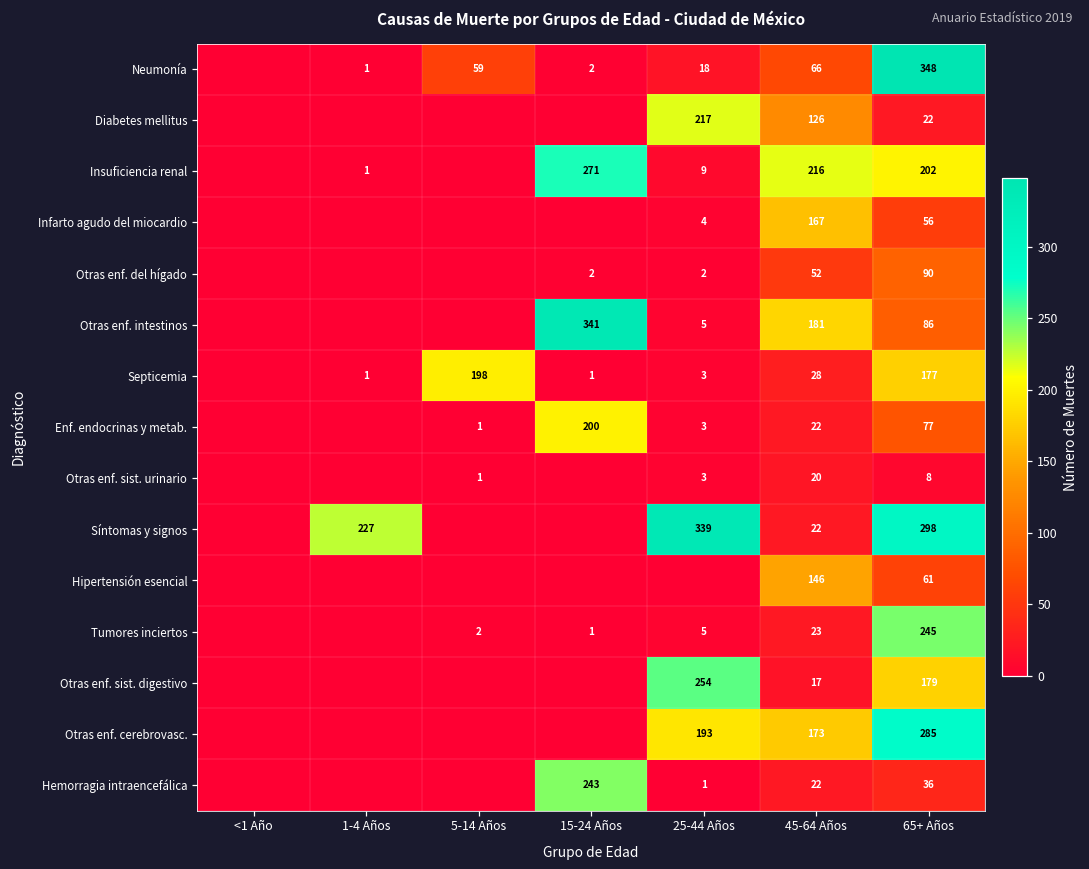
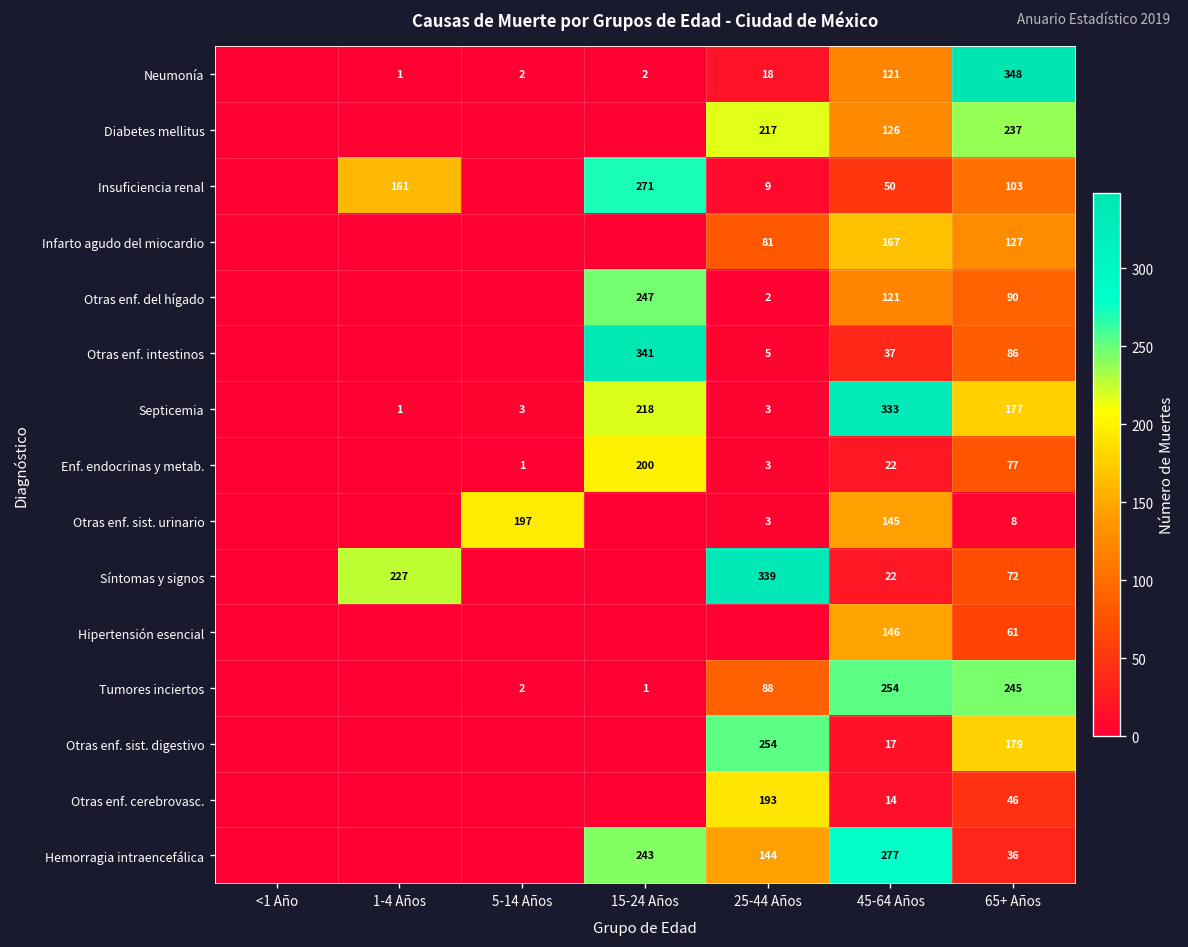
Neumonía, 5-14 Años: 59 -> 2
Neumonía, 45-64 Años: 66 -> 121
Diabetes mellitus, 65+ Años: 22 -> 237
Insuficiencia renal, 1-4 Años: 1 -> 161
Insuficiencia renal, 45-64 Años: 216 -> 50
Insuficiencia renal, 65+ Años: 202 -> 103
Infarto agudo del miocardio, 25-44 Años: 4 -> 81
Infarto agudo del miocardio, 65+ Años: 56 -> 127
Otras enf. del hígado, 15-24 Años: 2 -> 247
Otras enf. del hígado, 45-64 Años: 52 -> 121
Otras enf. intestinos, 45-64 Años: 181 -> 37
Septicemia, 5-14 Años: 198 -> 3
Septicemia, 15-24 Años: 1 -> 218
Septicemia, 45-64 Años: 28 -> 333
Otras enf. sist. urinario, 5-14 Años: 1 -> 197
Otras enf. sist. urinario, 45-64 Años: 20 -> 145
Síntomas y signos, 65+ Años: 298 -> 72
Tumores inciertos, 25-44 Años: 5 -> 88
Tumores inciertos, 45-64 Años: 23 -> 254
Otras enf. cerebrovasc., 45-64 Años: 173 -> 14
Otras enf. cerebrovasc., 65+ Años: 285 -> 46
Hemorragia intraencefálica, 25-44 Años: 1 -> 144
Hemorragia intraencefálica, 45-64 Años: 22 -> 277
